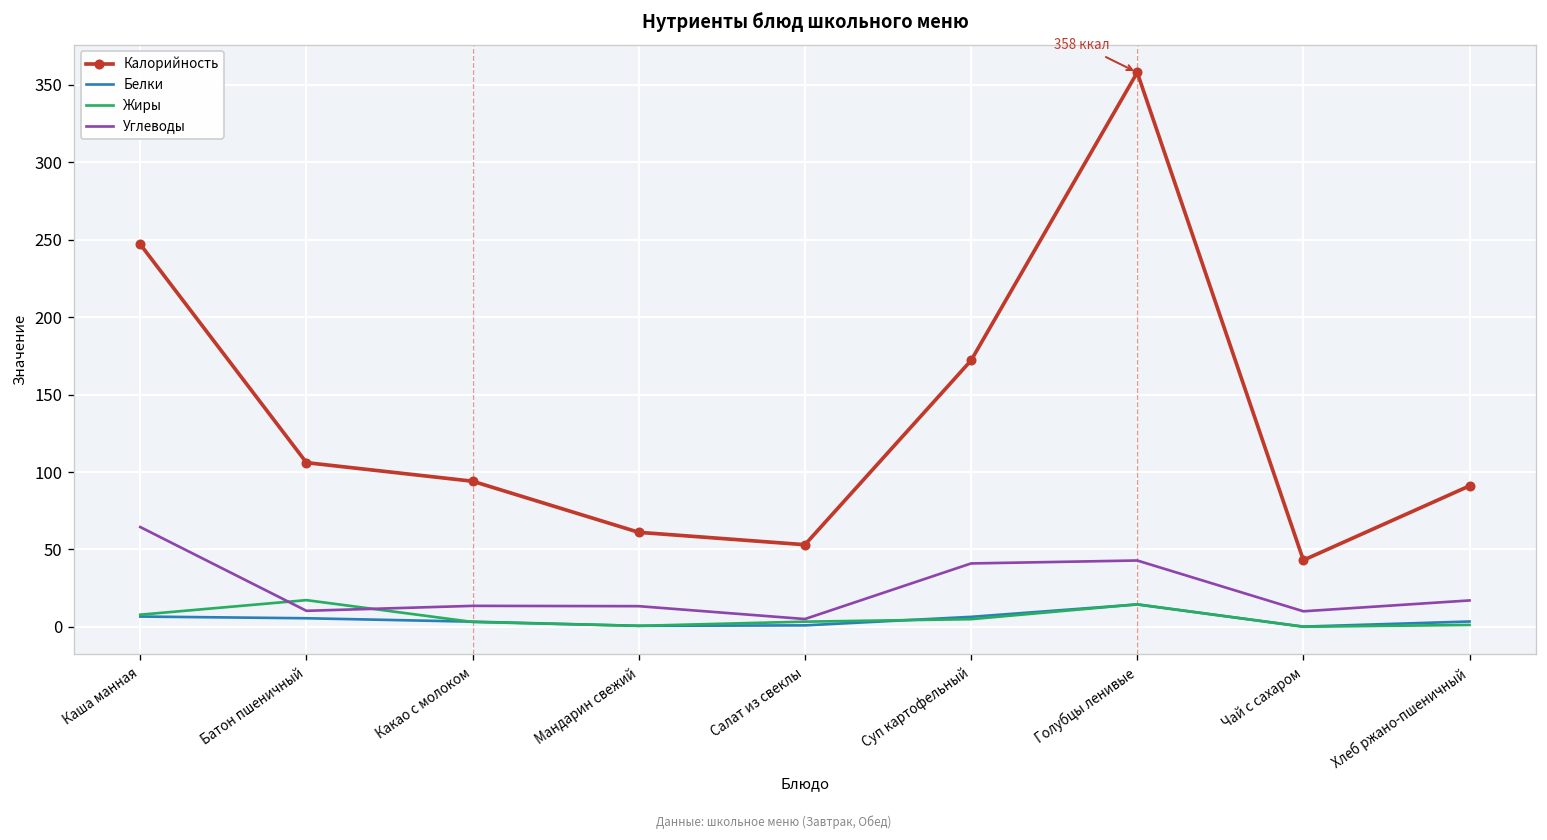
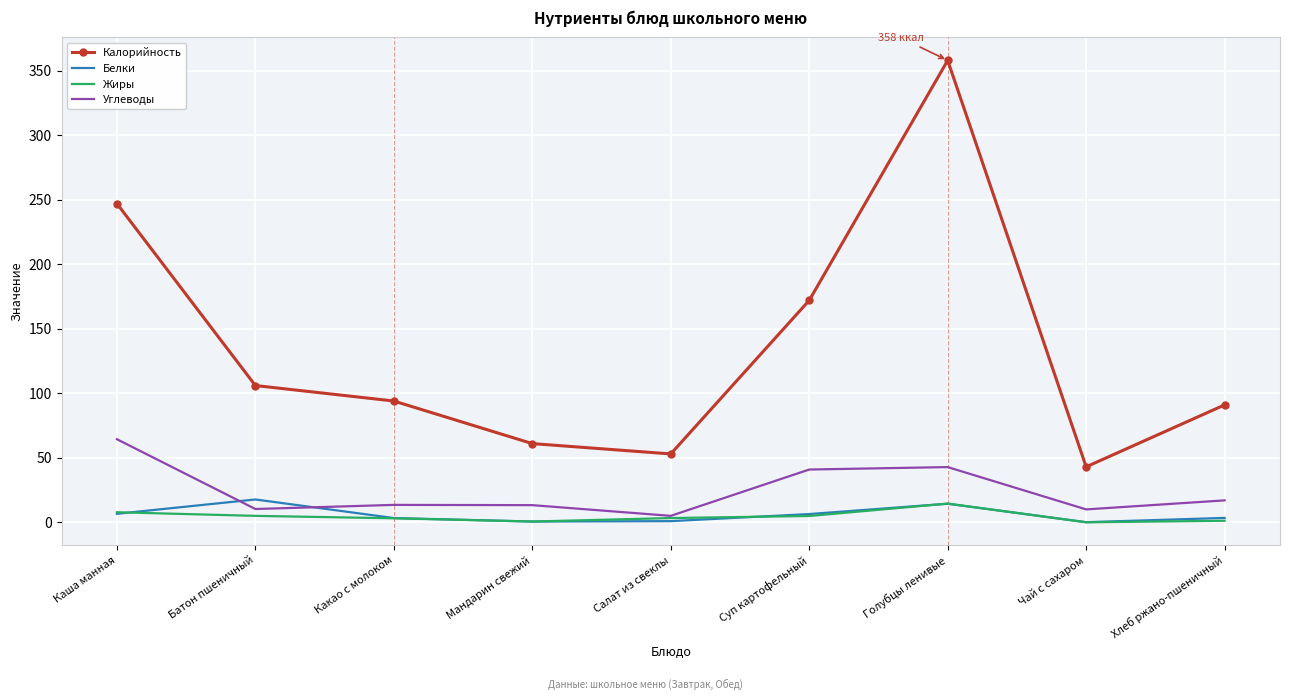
Белки, Батон пшеничный: 6 -> 18
Жиры, Батон пшеничный: 17 -> 5
